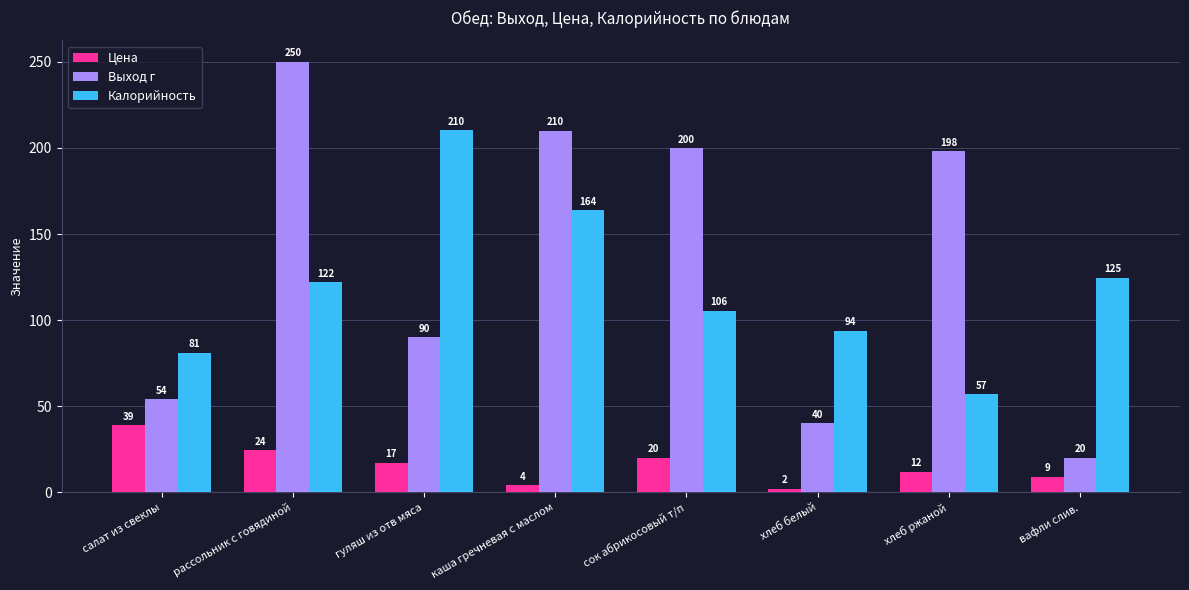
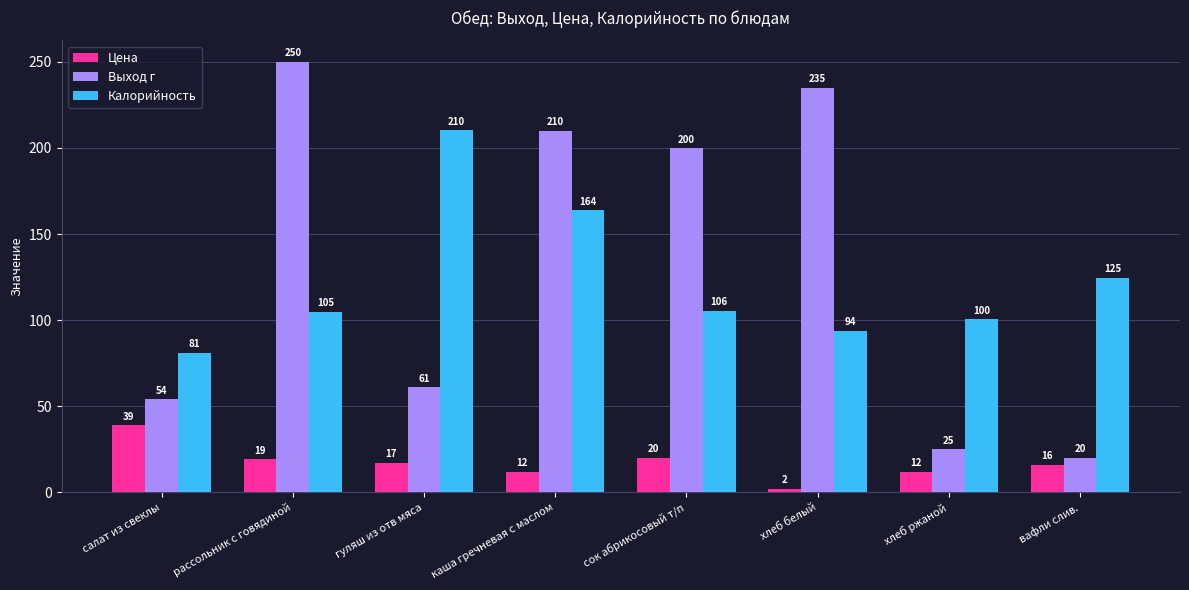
Цена, рассольник с говядиной: 24 -> 19
Калорийность, рассольник с говядиной: 122 -> 105
Выход г, гуляш из отв мяса: 90 -> 61
Цена, каша гречневая с маслом: 4 -> 12
Выход г, хлеб белый: 40 -> 235
Выход г, хлеб ржаной: 198 -> 25
Калорийность, хлеб ржаной: 57 -> 100
Цена, вафли слив.: 9 -> 16
